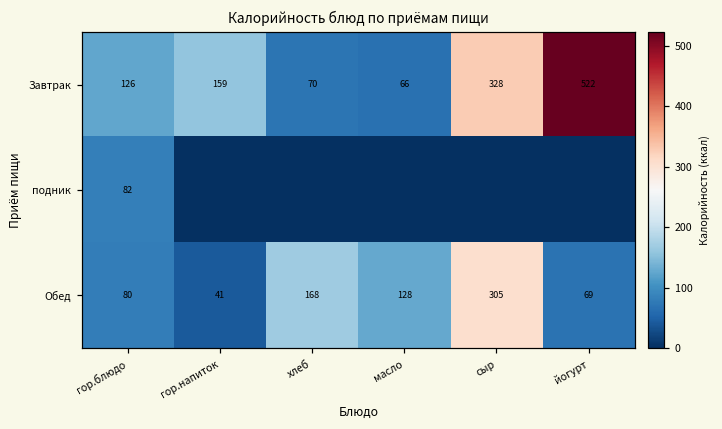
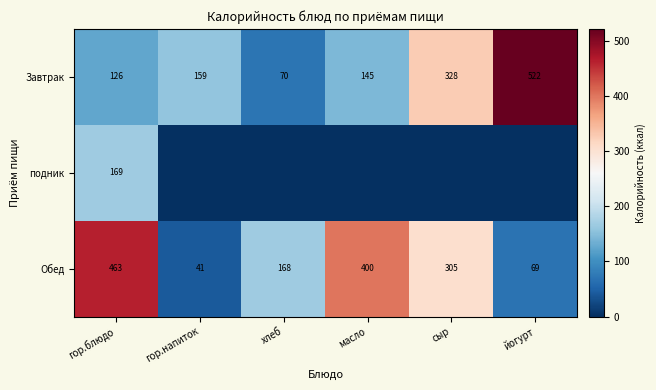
Завтрак, масло: 66 -> 145
подник, гор.блюдо: 82 -> 169
Обед, гор.блюдо: 80 -> 463
Обед, масло: 128 -> 400
